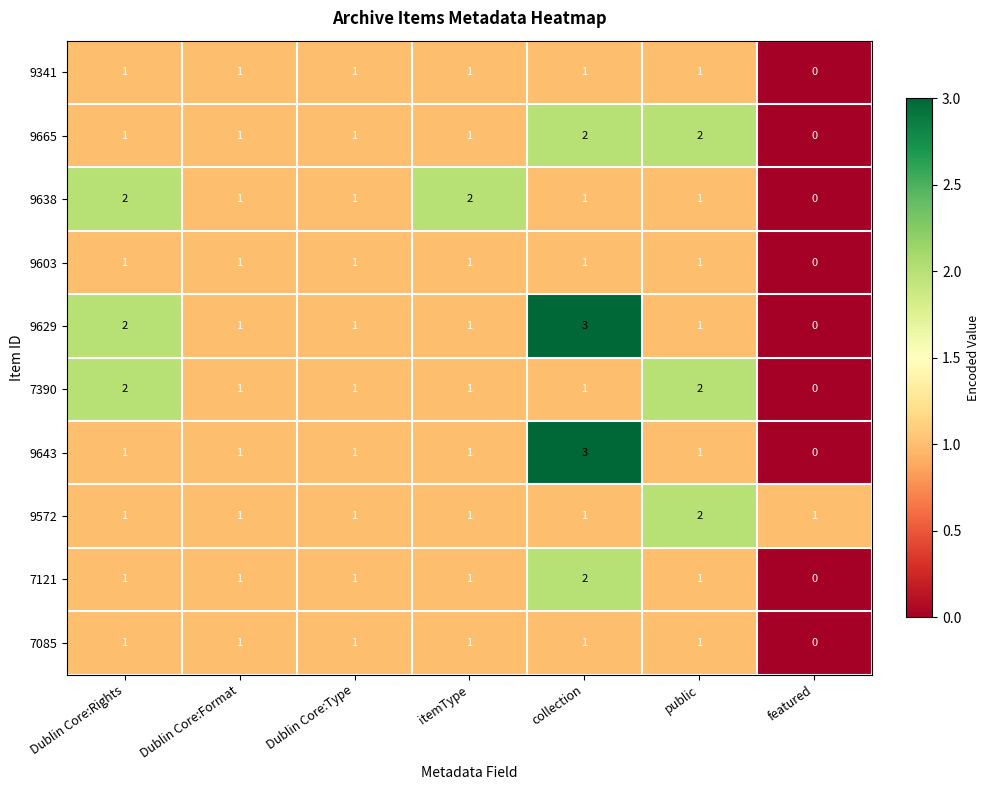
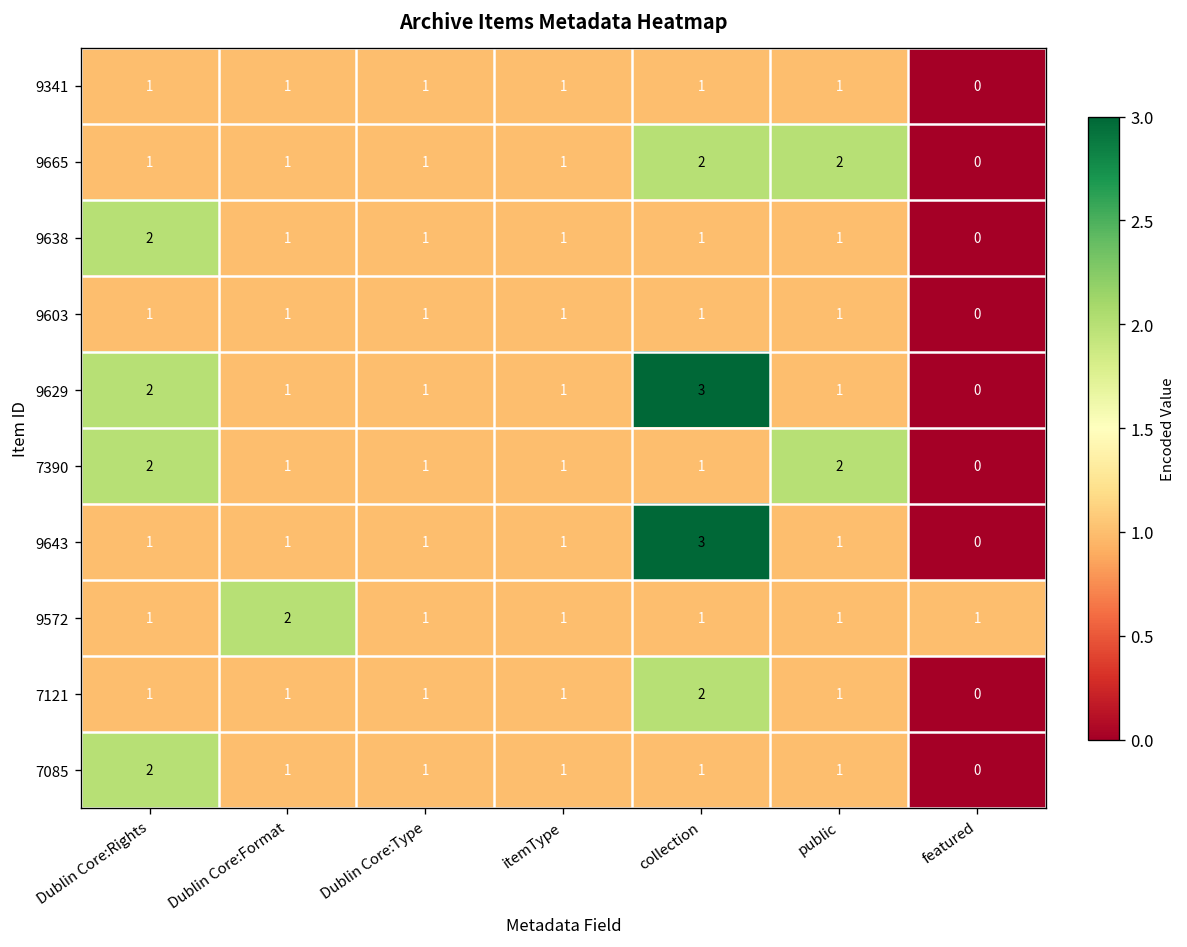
9638, itemType: 2 -> 1
9572, Dublin Core:Format: 1 -> 2
9572, public: 2 -> 1
7085, Dublin Core:Rights: 1 -> 2
